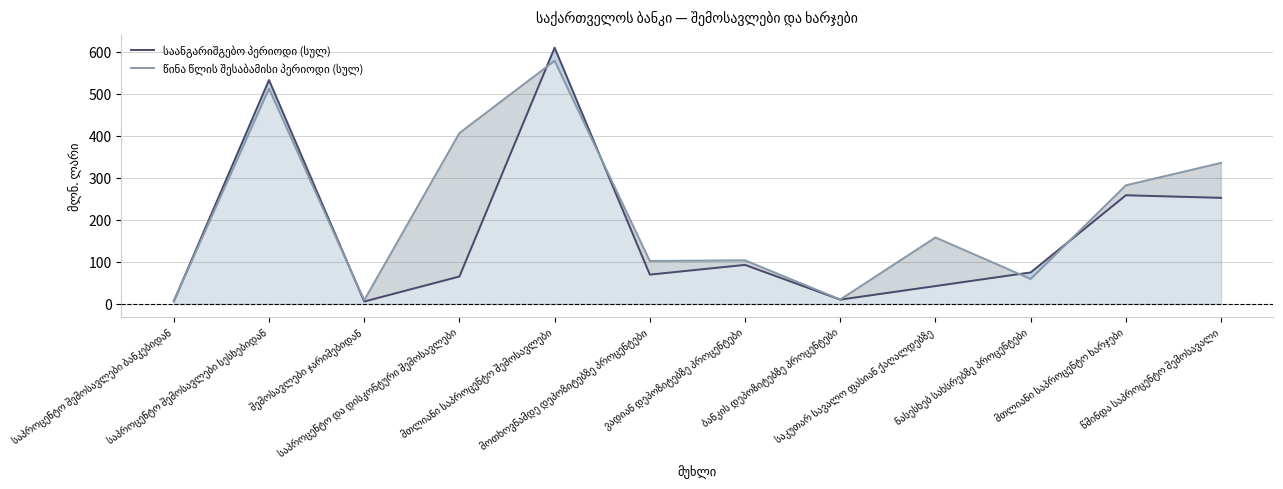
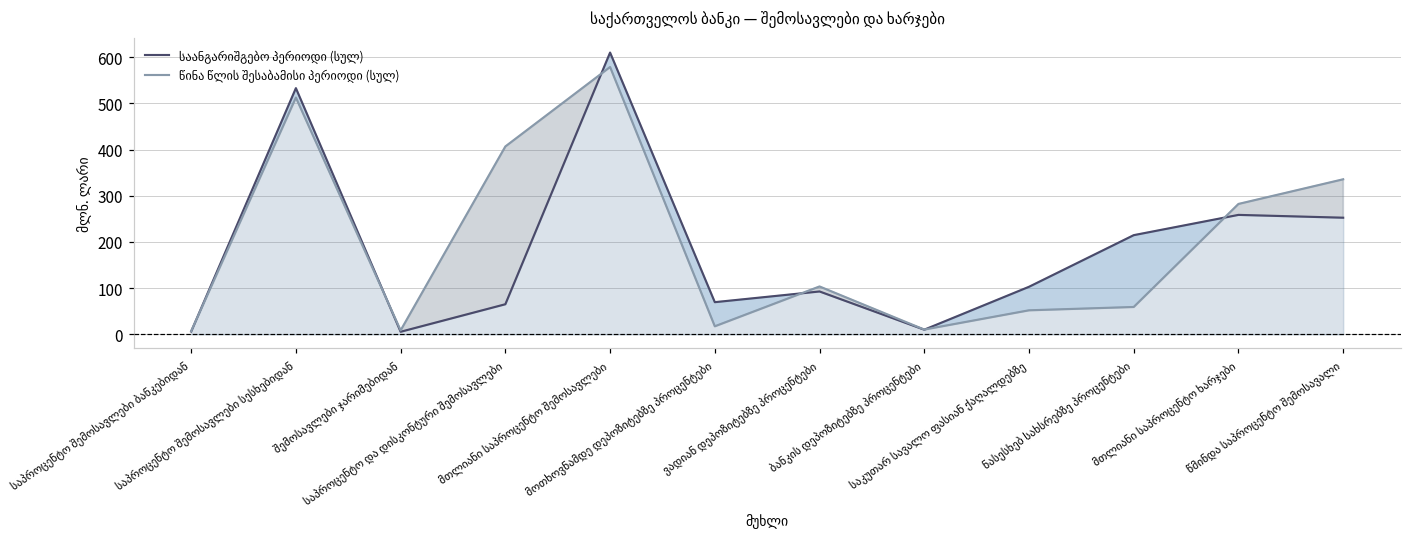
წინა წლის შესაბამისი პერიოდი (სულ), მოთხოვნამდე დეპოზიტებზე პროცენტები: 100 -> 20
საანგარიშგებო პერიოდი (სულ), საკუთარ სავალო ფასიან ქაღალდებზე: 40 -> 100
წინა წლის შესაბამისი პერიოდი (სულ), საკუთარ სავალო ფასიან ქაღალდებზე: 160 -> 50
საანგარიშგებო პერიოდი (სულ), ნასესხებ სახსრებზე პროცენტები: 70 -> 210
